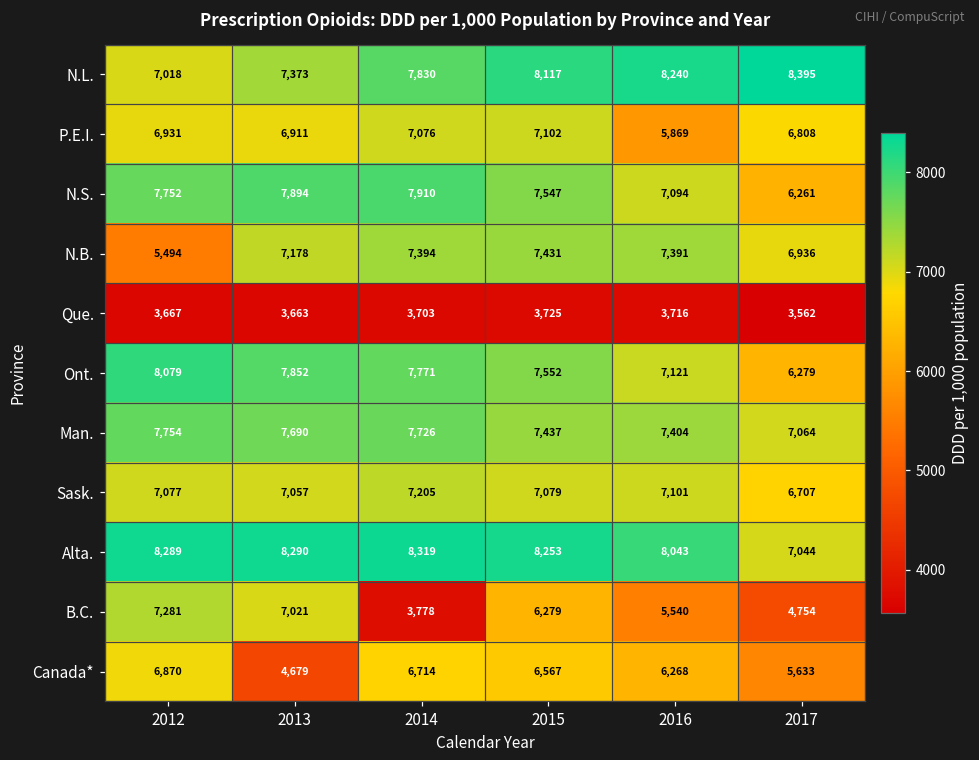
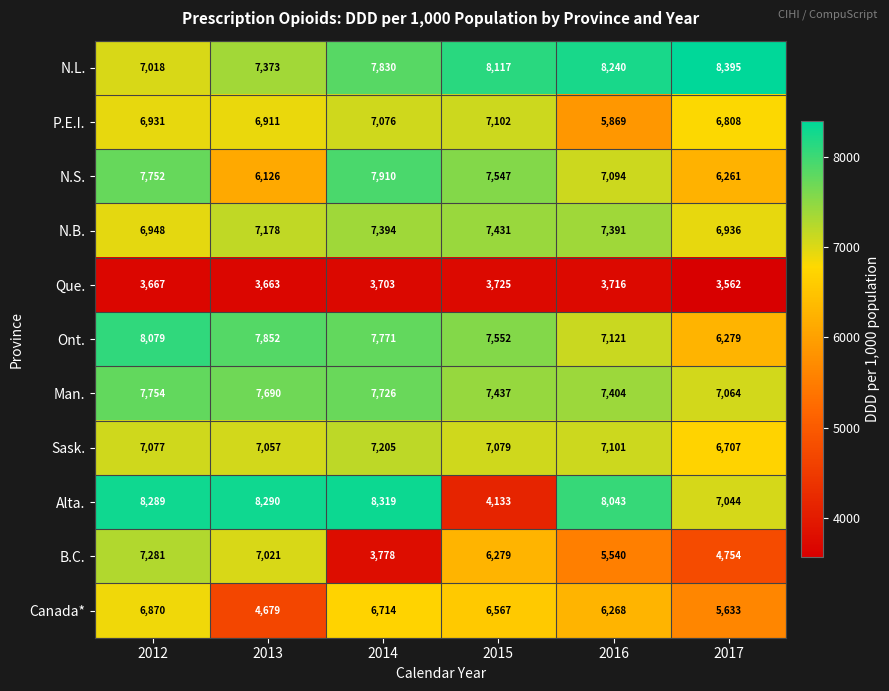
N.S., 2013: 7,894 -> 6,126
N.B., 2012: 5,494 -> 6,948
Alta., 2015: 8,253 -> 4,133
